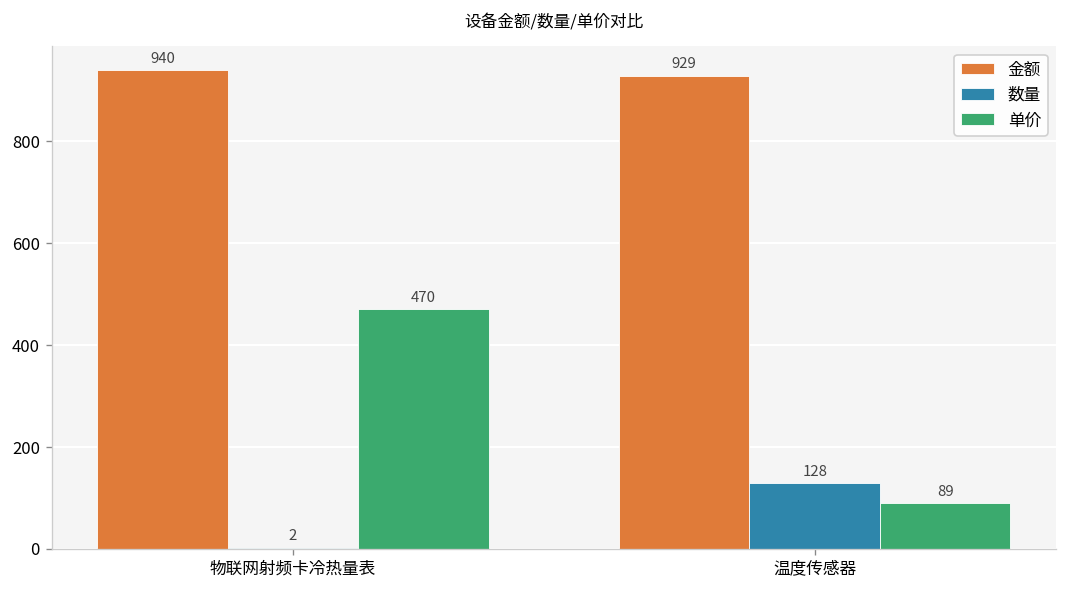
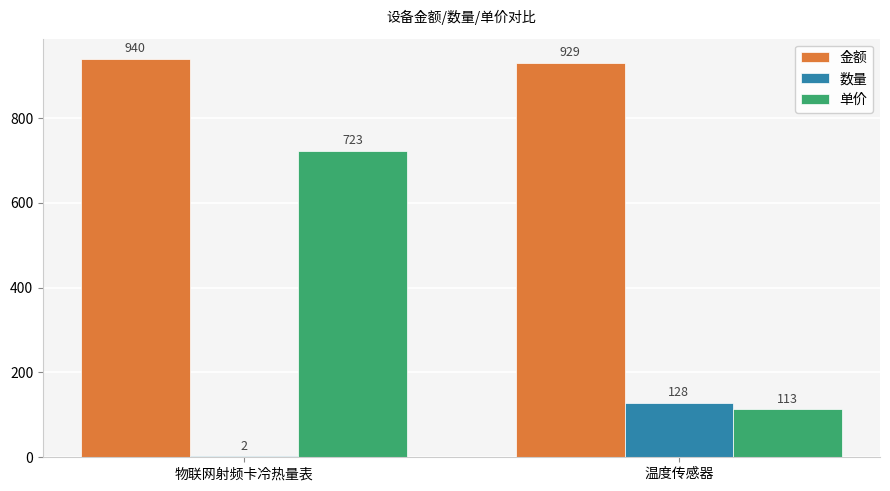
单价, 物联网射频卡冷热量表: 470 -> 723
单价, 温度传感器: 89 -> 113
